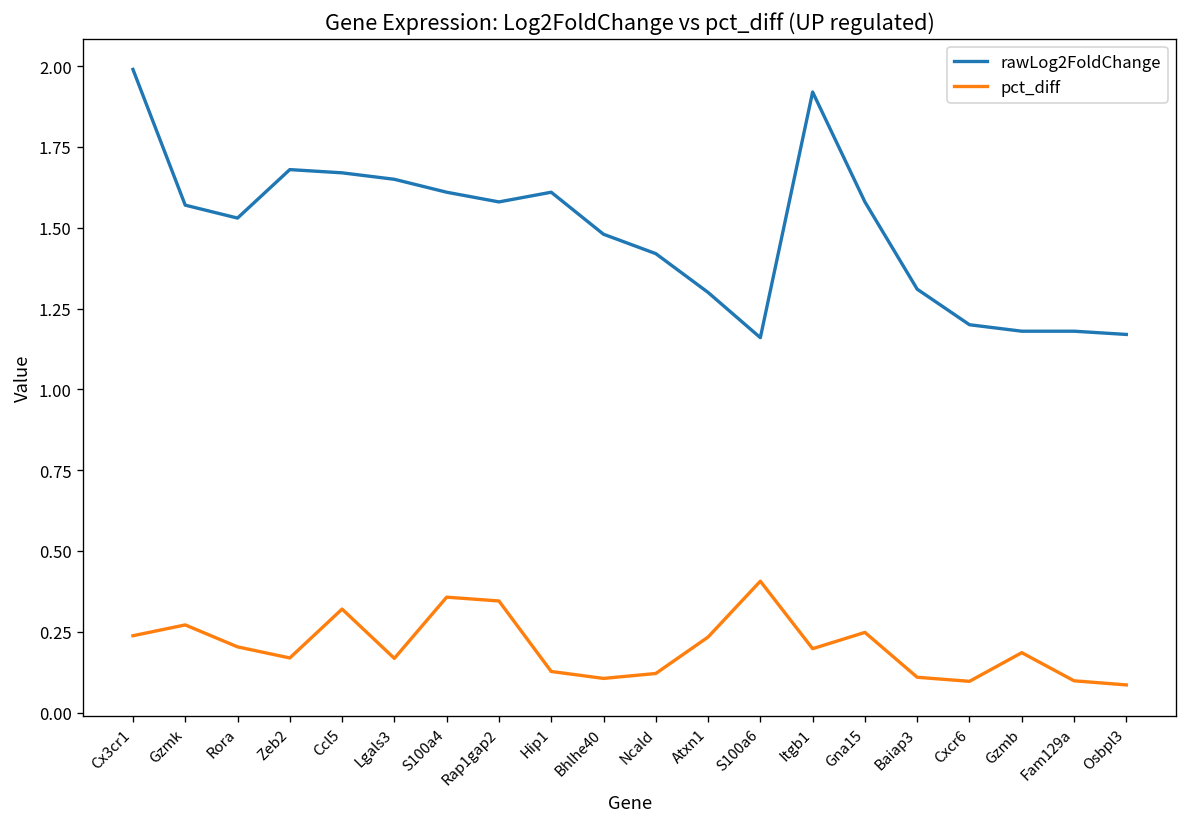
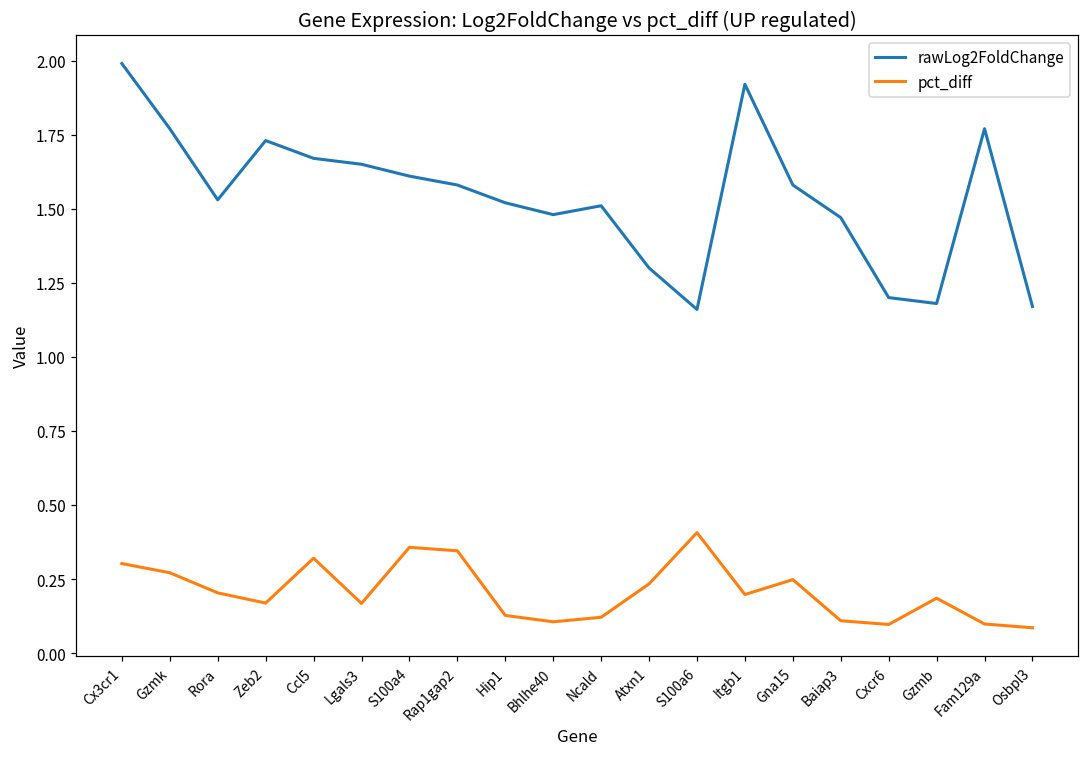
pct_diff, Cx3cr1: 0.24 -> 0.30
rawLog2FoldChange, Gzmk: 1.57 -> 1.77
rawLog2FoldChange, Zeb2: 1.68 -> 1.73
rawLog2FoldChange, Hip1: 1.61 -> 1.52
rawLog2FoldChange, Ncald: 1.42 -> 1.51
rawLog2FoldChange, Baiap3: 1.31 -> 1.47
rawLog2FoldChange, Fam129a: 1.18 -> 1.77
